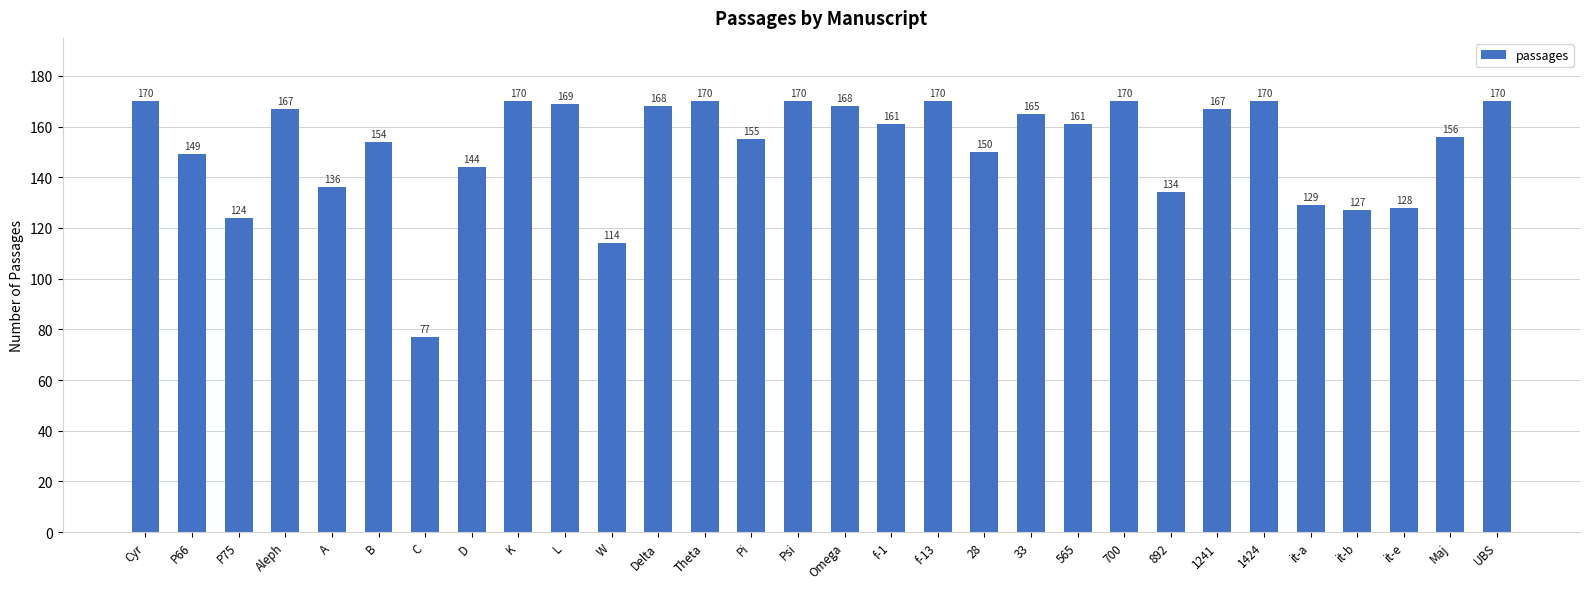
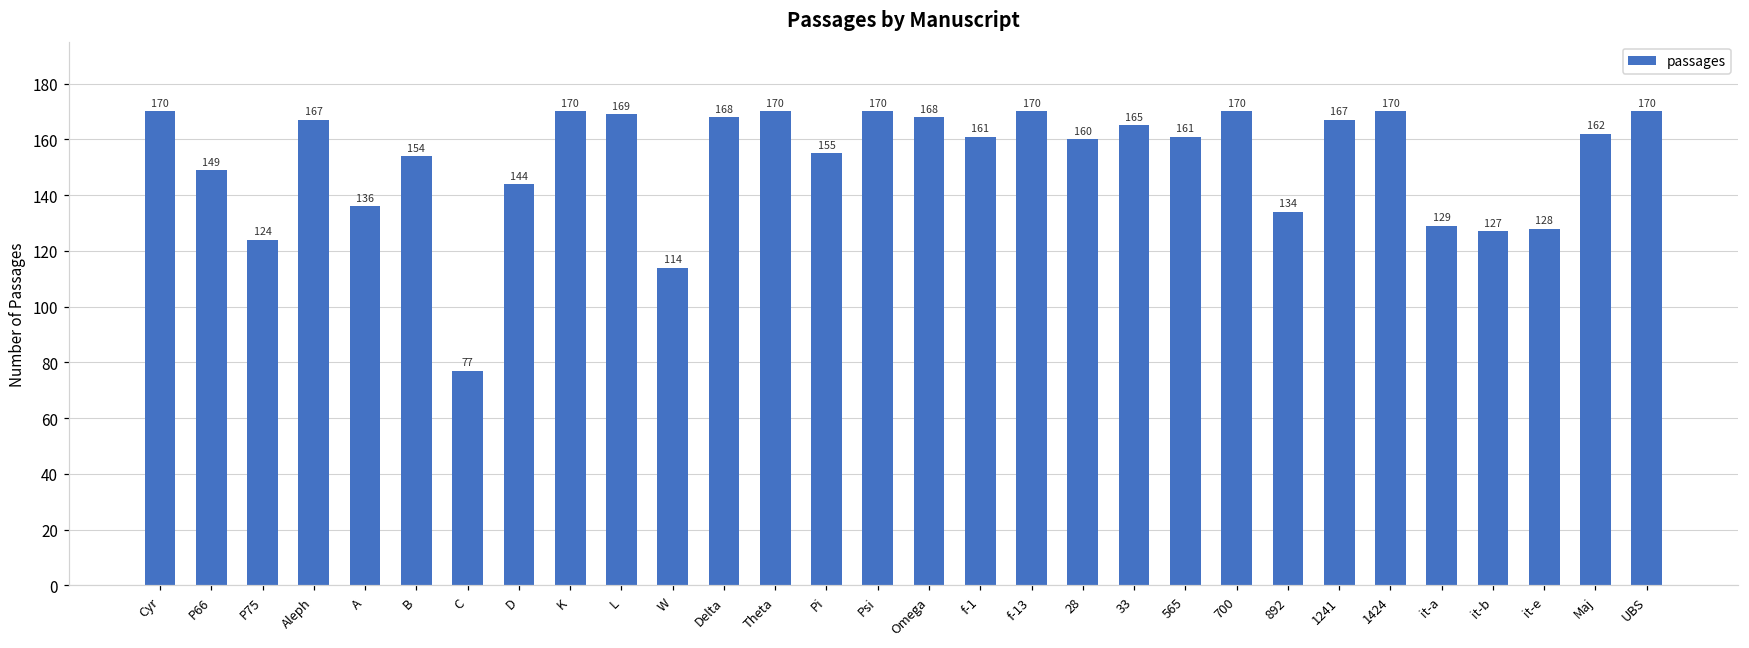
28: 150 -> 160
Maj: 156 -> 162
